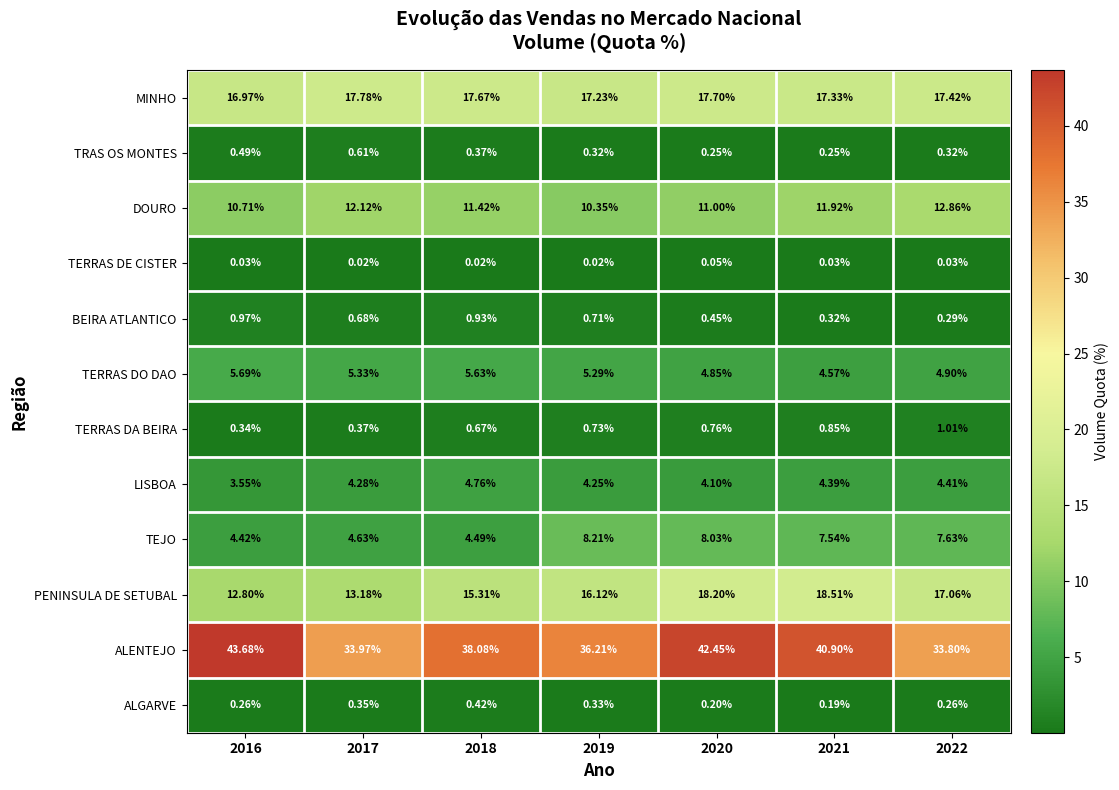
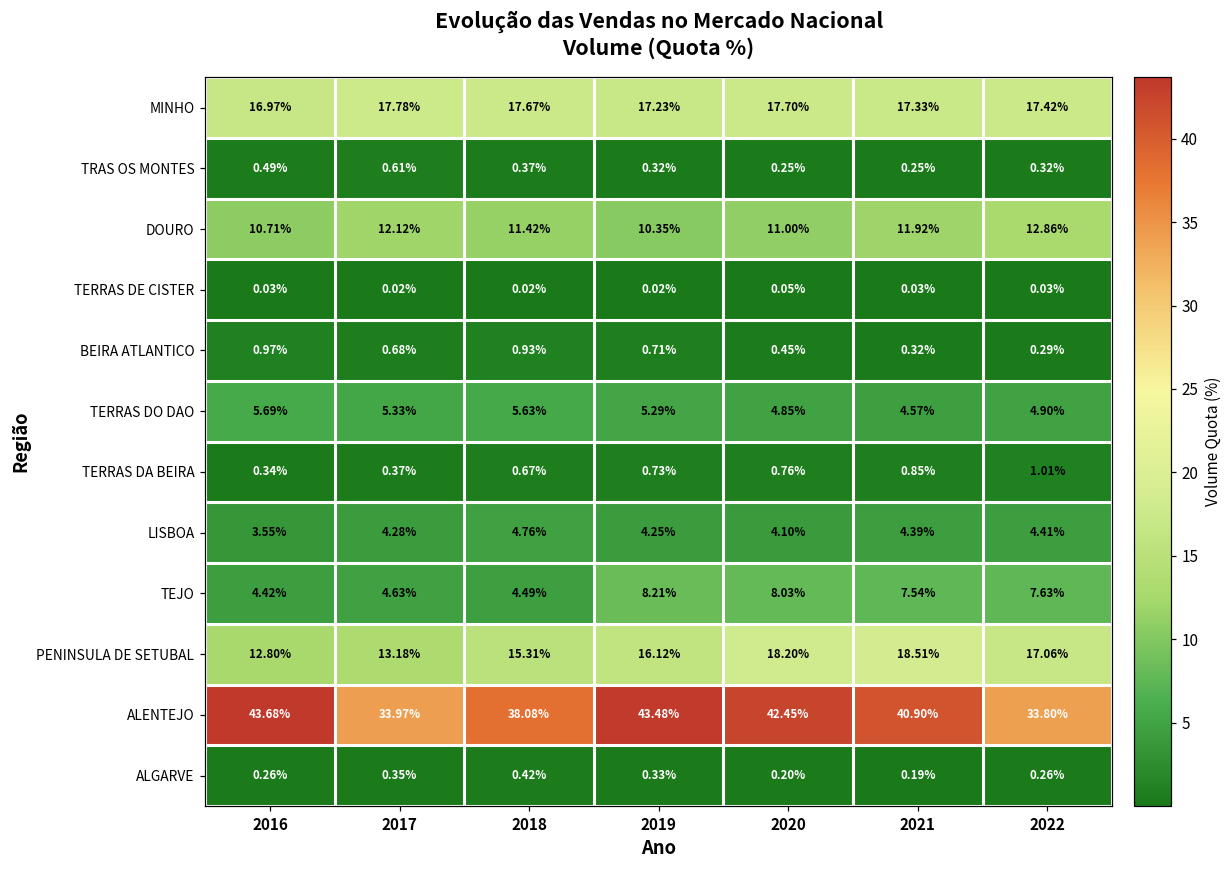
ALENTEJO, 2019: 36.21% -> 43.48%
